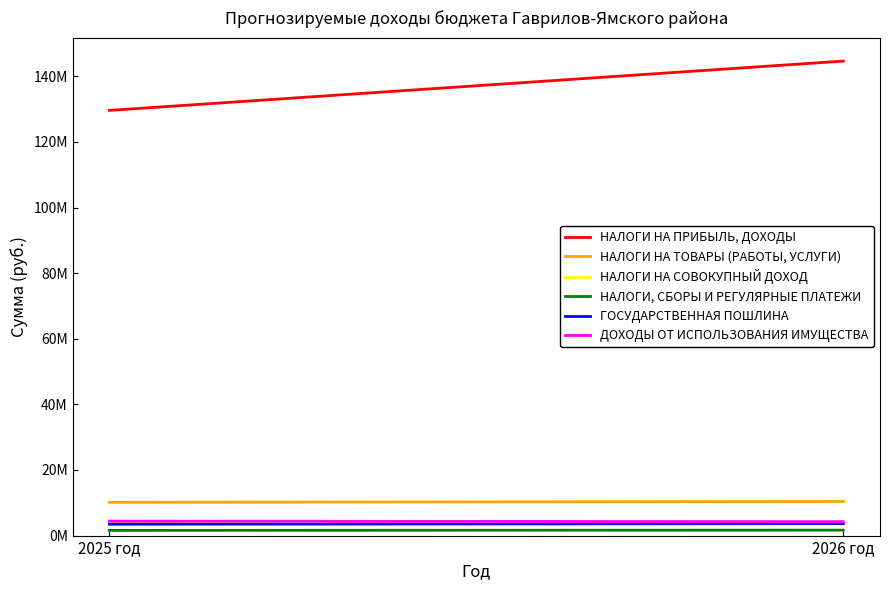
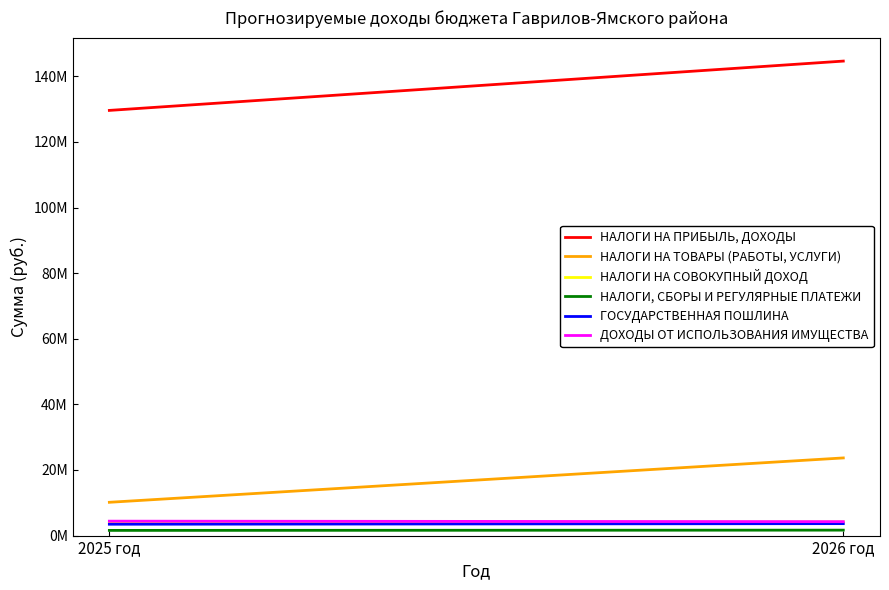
НАЛОГИ НА ТОВАРЫ (РАБОТЫ, УСЛУГИ), 2026 год: 10000000 -> 24000000
